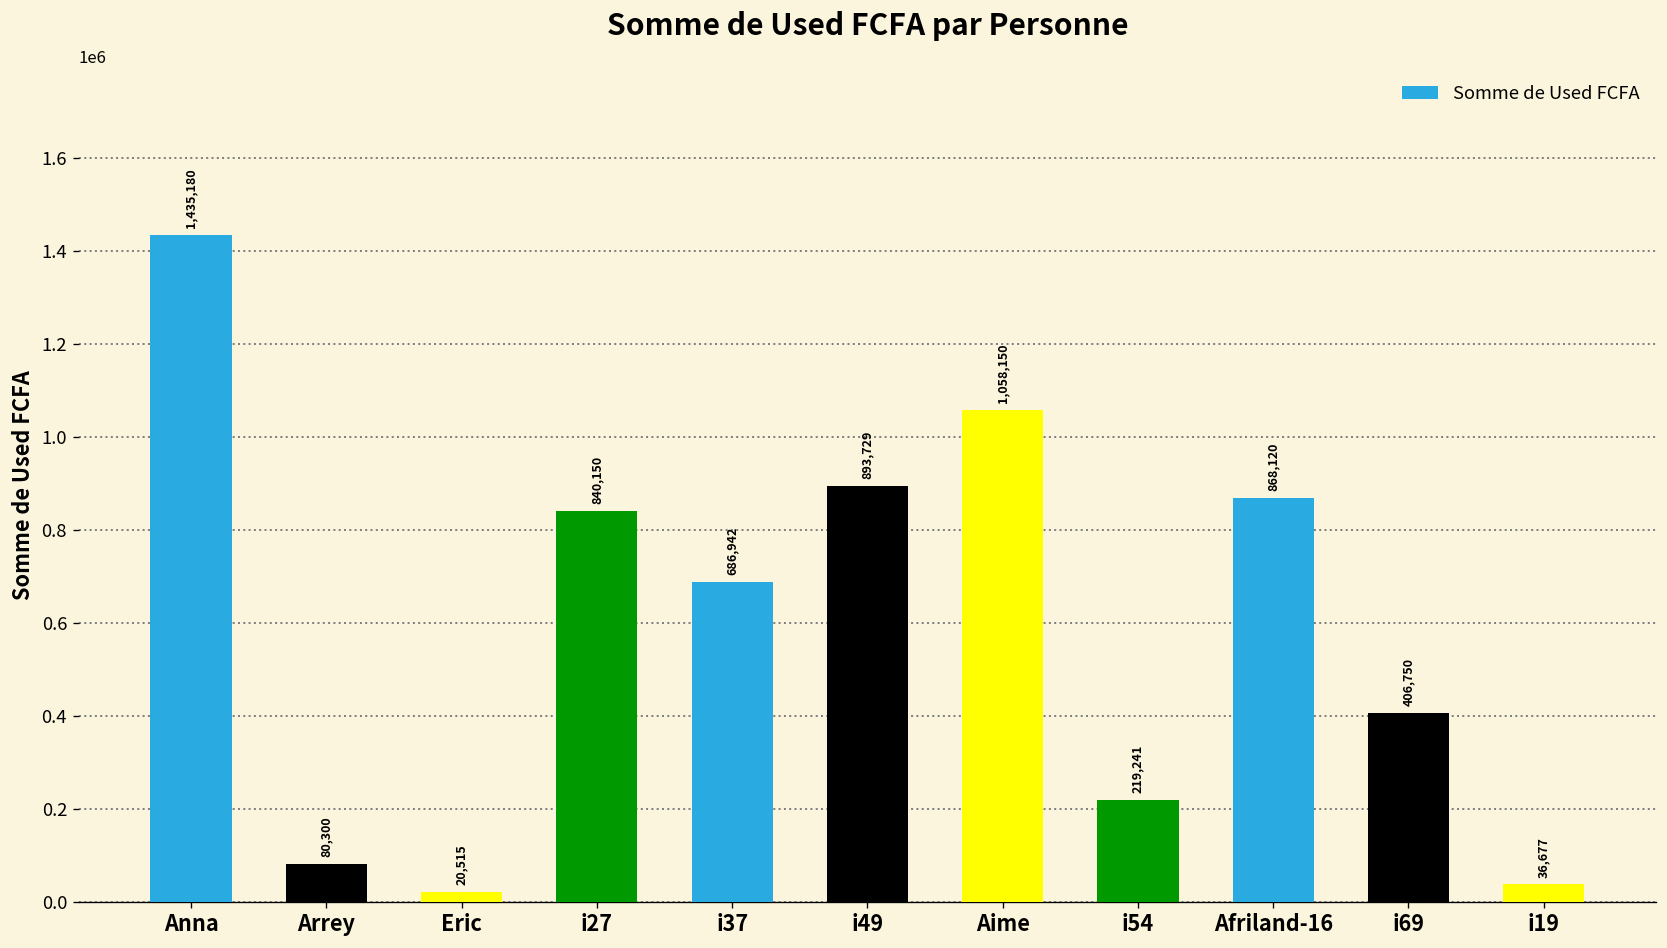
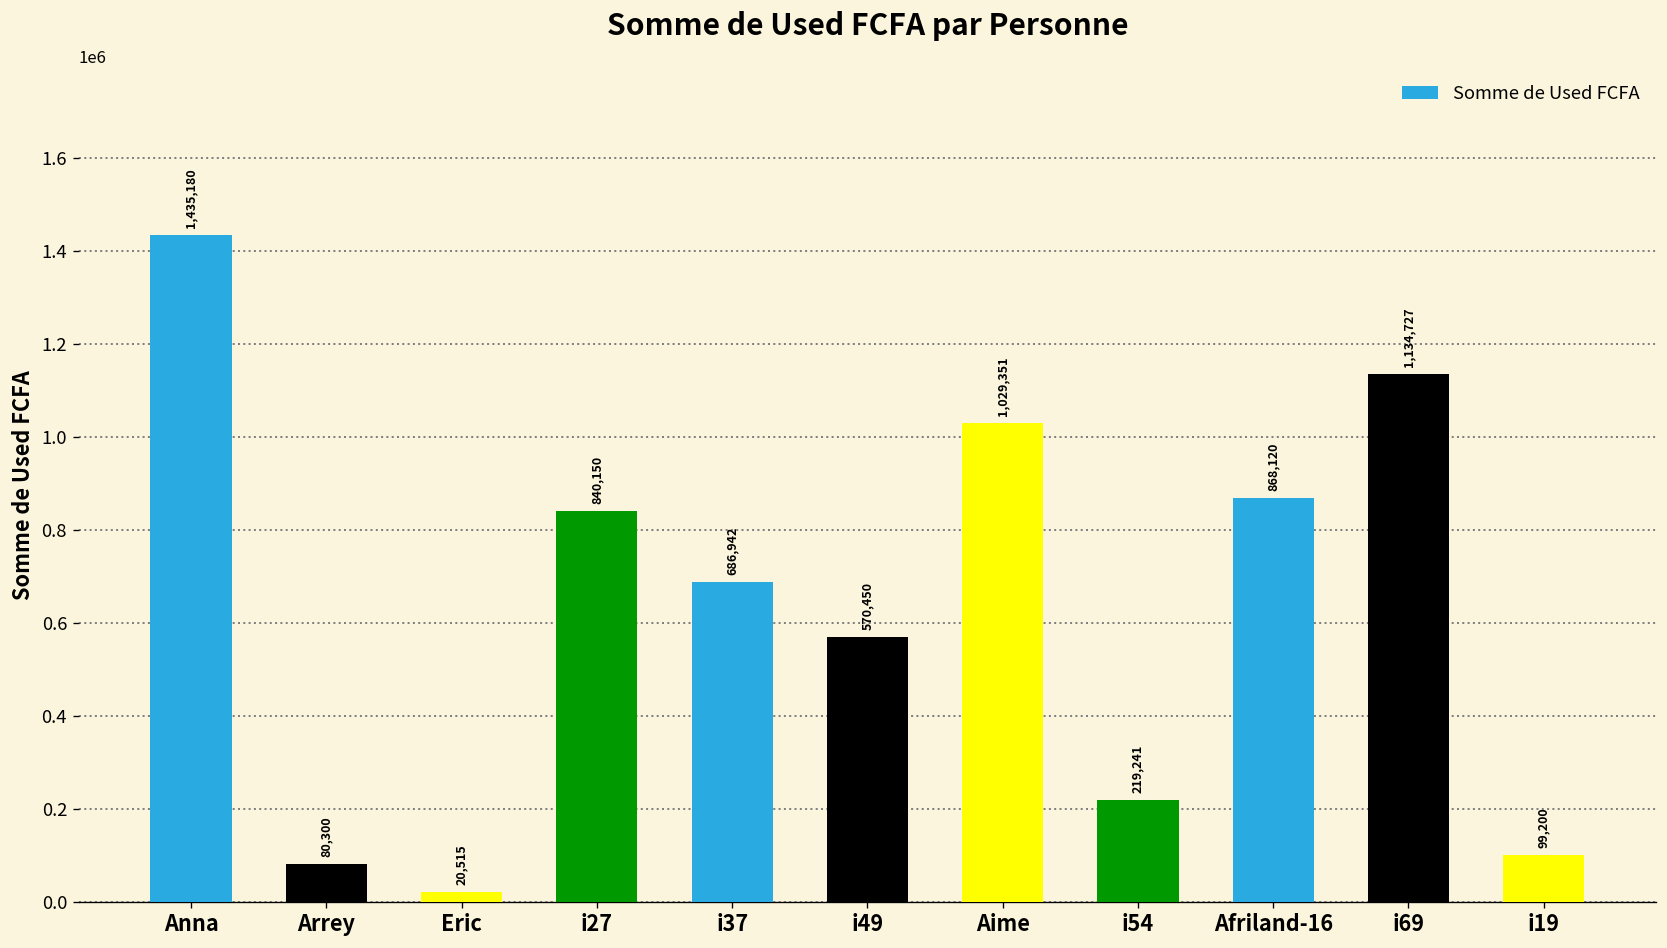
i49: 893,729 -> 570,450
Aime: 1,058,150 -> 1,029,351
i69: 406,750 -> 1,134,727
i19: 36,677 -> 99,200
